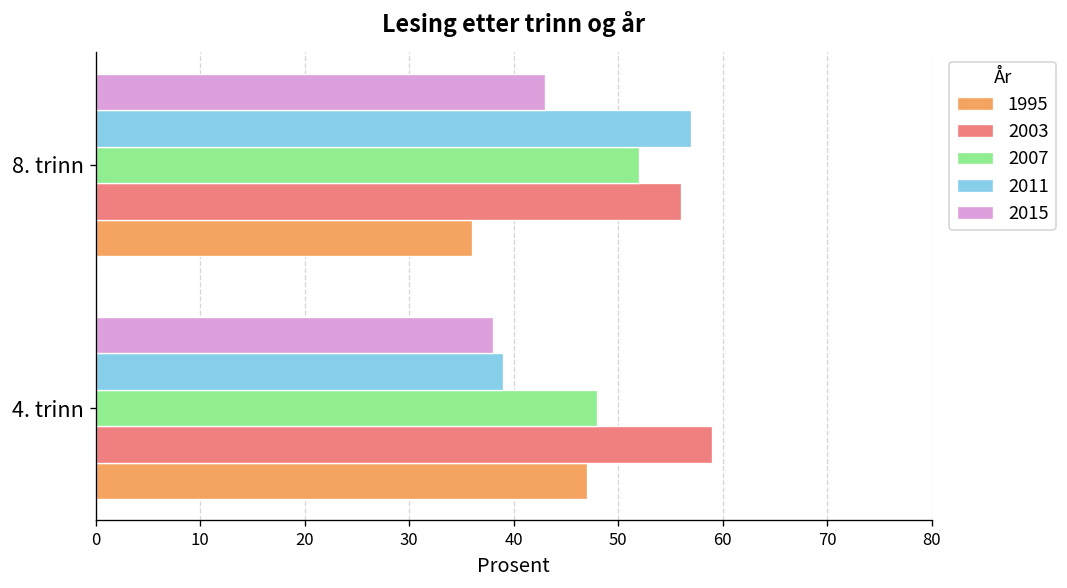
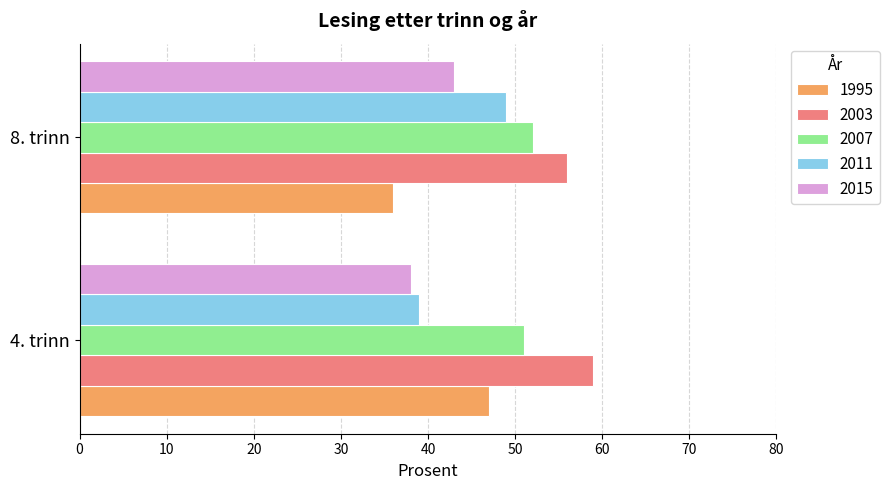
2011, 8. trinn: 57 -> 49
2007, 4. trinn: 48 -> 51
